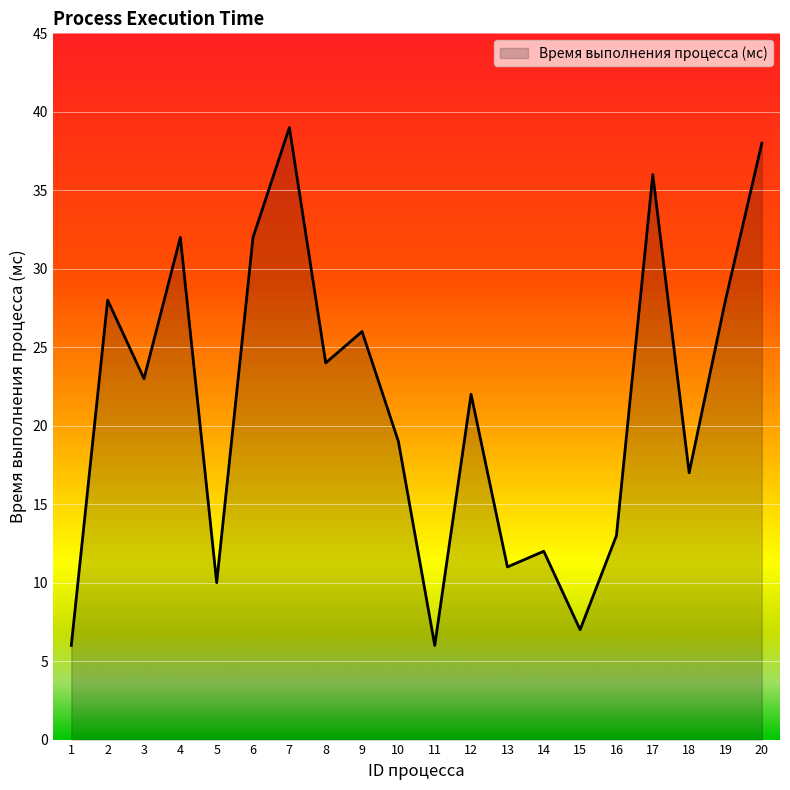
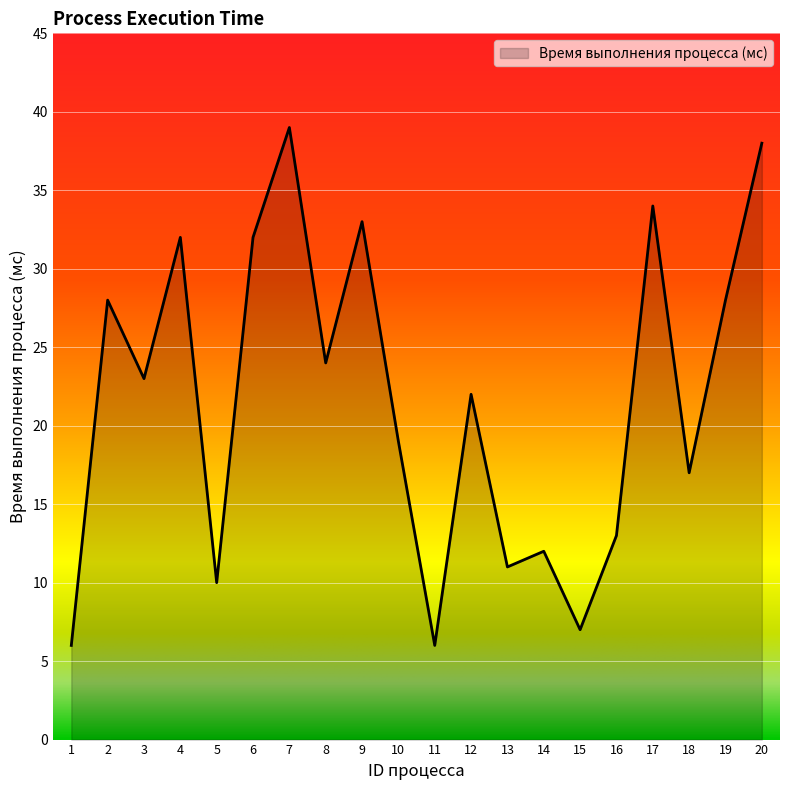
9: 26 -> 33
17: 36 -> 34
